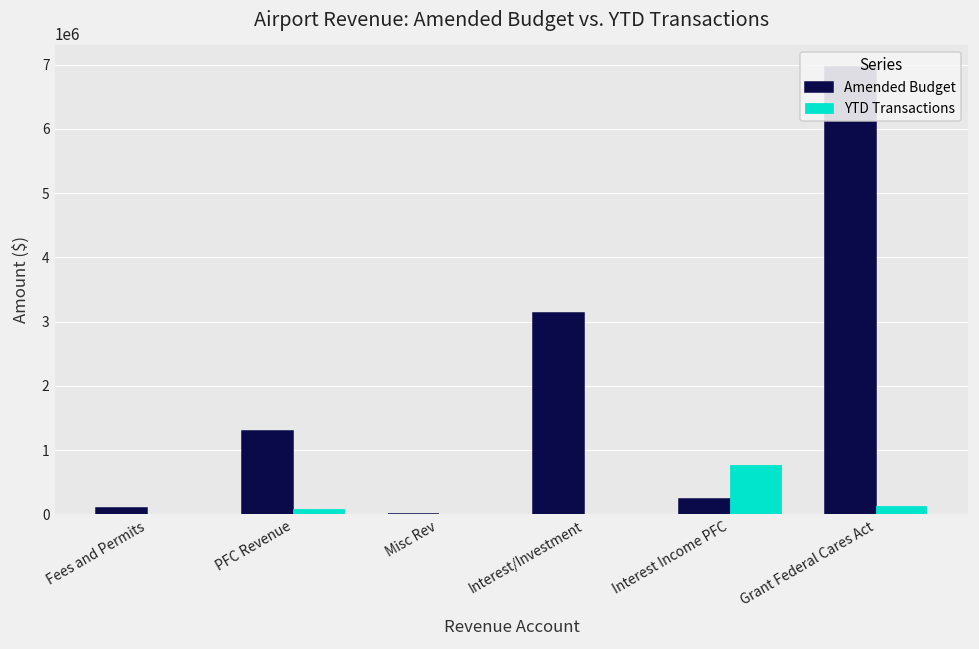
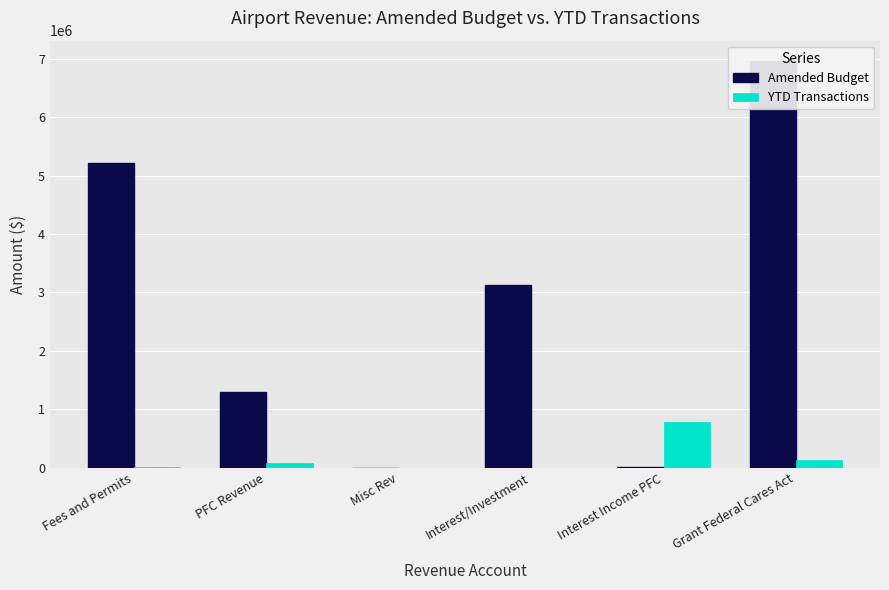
Amended Budget, Fees and Permits: 100000 -> 5200000
Amended Budget, Interest Income PFC: 200000 -> 0
